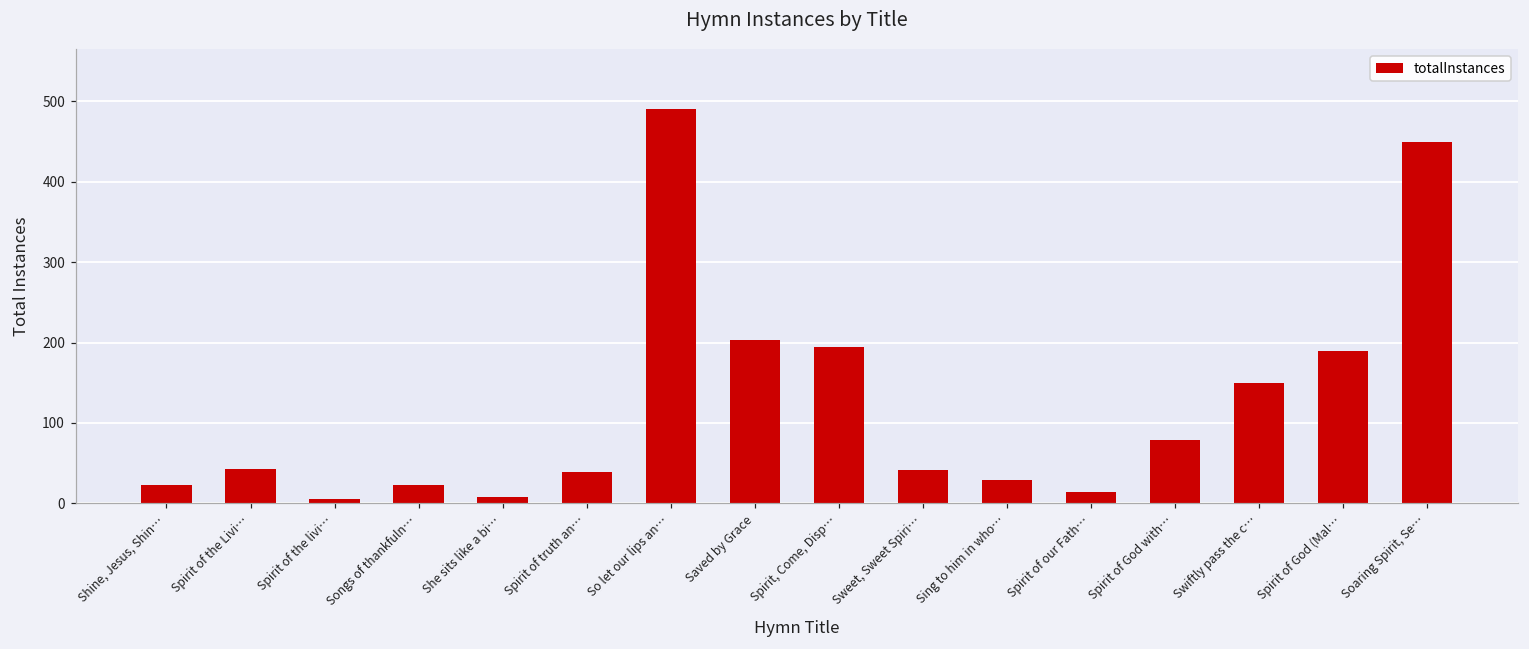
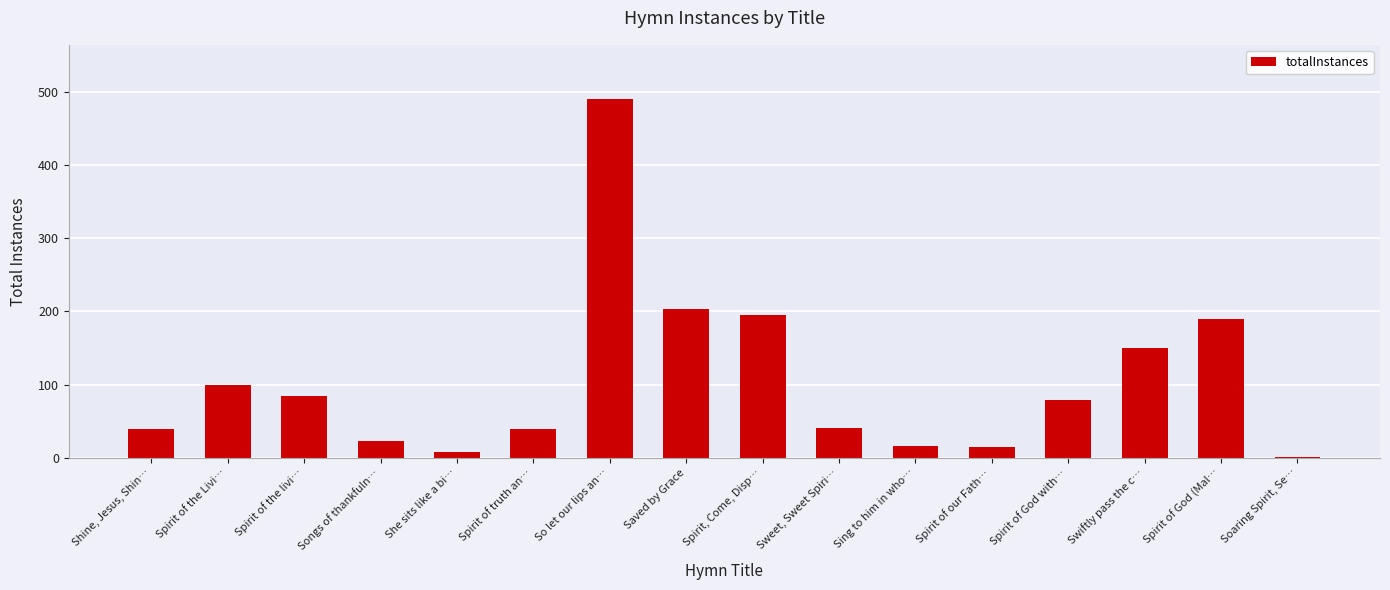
Shine, Jesus, Shin…: 20 -> 40
Spirit of the Livi…: 40 -> 100
Spirit of the livi…: 10 -> 80
Sing to him in who…: 30 -> 20
Soaring Spirit, Se…: 450 -> 0
